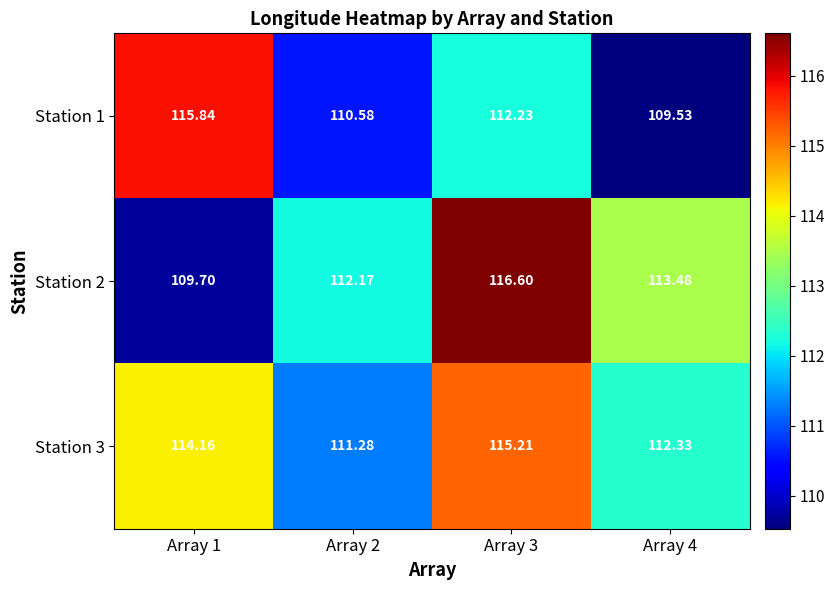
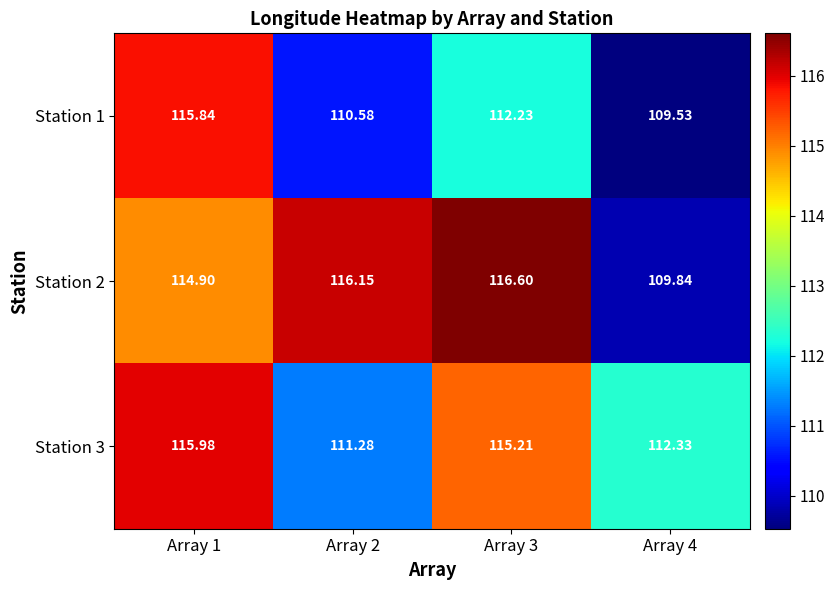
Station 2, Array 1: 109.70 -> 114.90
Station 2, Array 2: 112.17 -> 116.15
Station 2, Array 4: 113.48 -> 109.84
Station 3, Array 1: 114.16 -> 115.98
